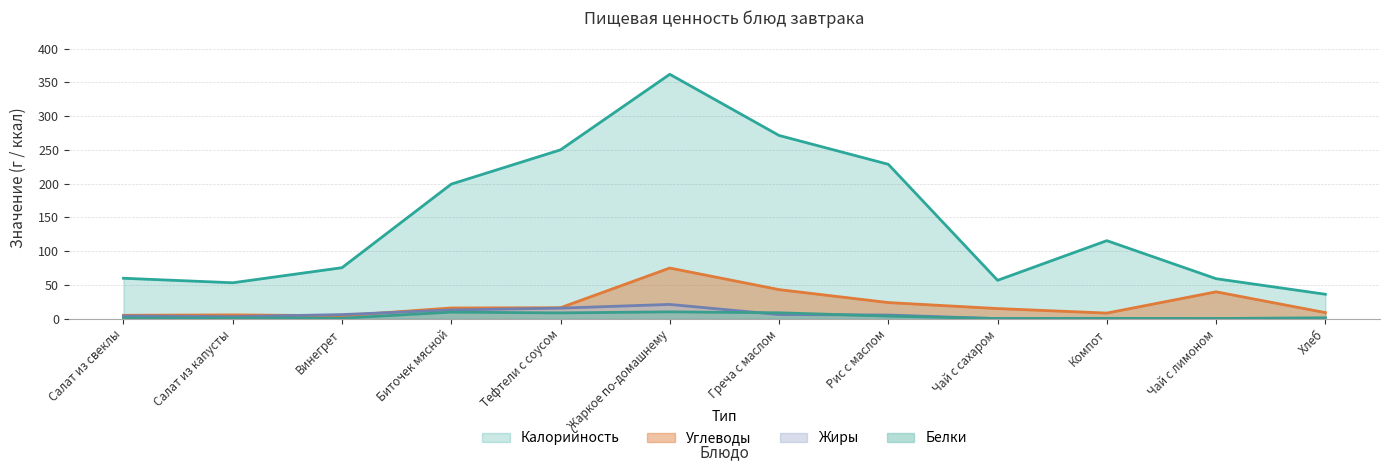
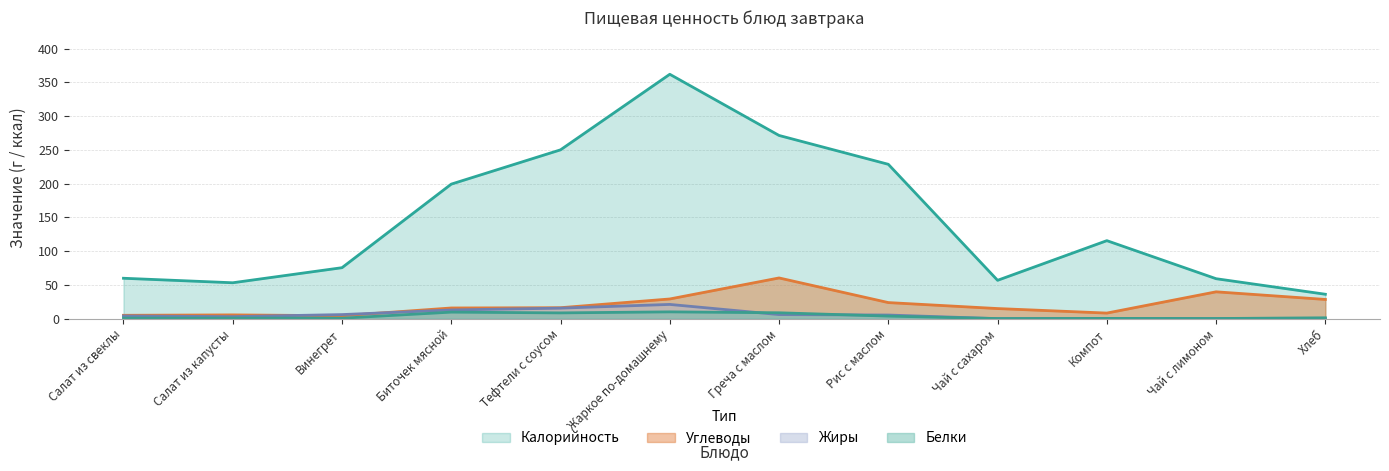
Углеводы, Жаркое по-домашнему: 80 -> 30
Углеводы, Греча с маслом: 40 -> 60
Углеводы, Хлеб: 10 -> 30
